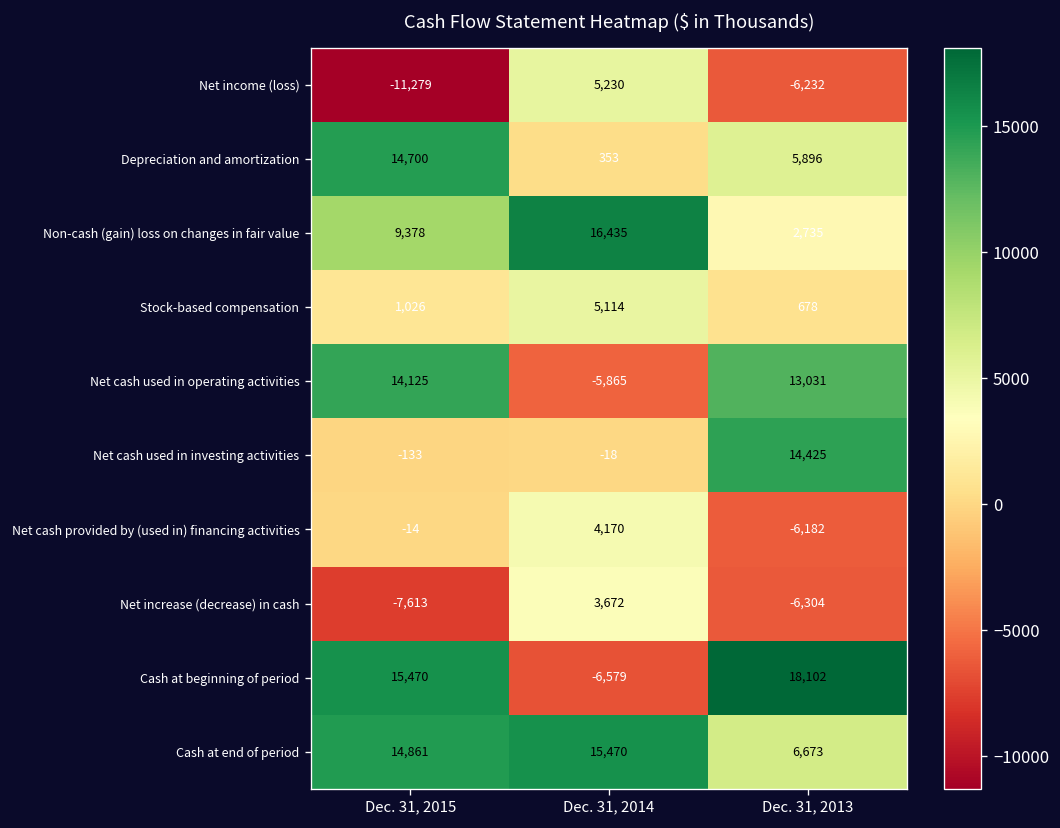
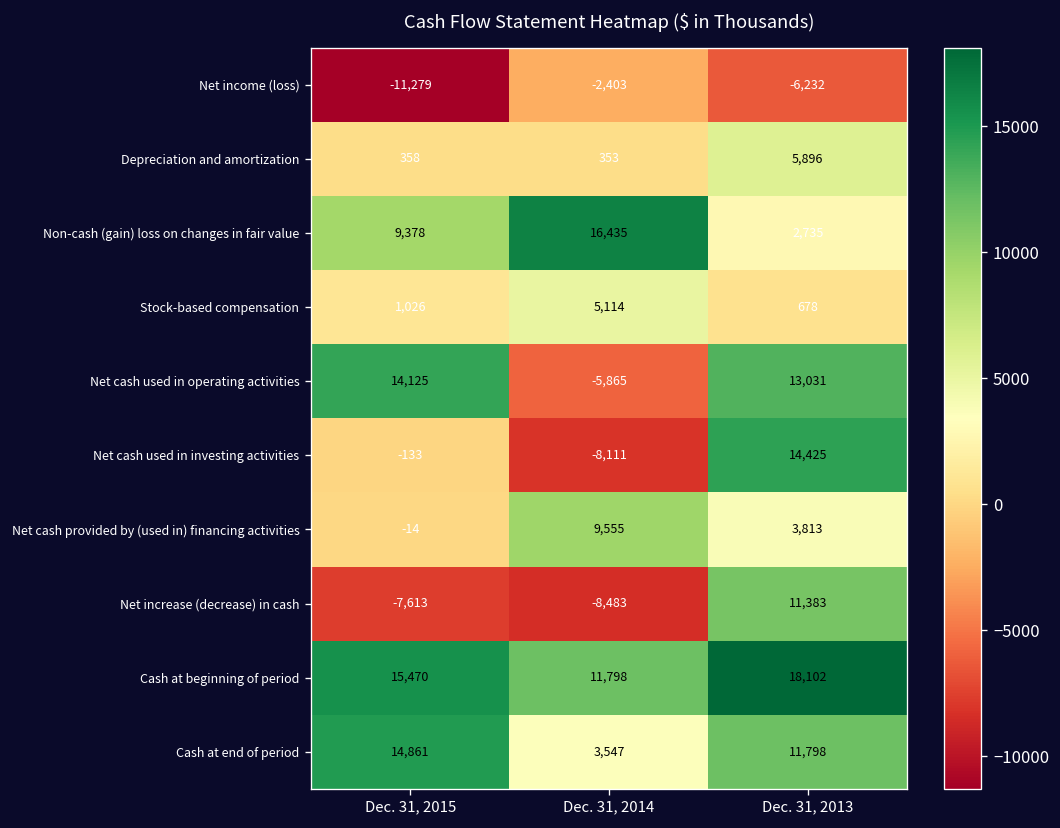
Net income (loss), Dec. 31, 2014: 5,230 -> -2,403
Depreciation and amortization, Dec. 31, 2015: 14,700 -> 358
Net cash used in investing activities, Dec. 31, 2014: -18 -> -8,111
Net cash provided by (used in) financing activities, Dec. 31, 2014: 4,170 -> 9,555
Net cash provided by (used in) financing activities, Dec. 31, 2013: -6,182 -> 3,813
Net increase (decrease) in cash, Dec. 31, 2014: 3,672 -> -8,483
Net increase (decrease) in cash, Dec. 31, 2013: -6,304 -> 11,383
Cash at beginning of period, Dec. 31, 2014: -6,579 -> 11,798
Cash at end of period, Dec. 31, 2014: 15,470 -> 3,547
Cash at end of period, Dec. 31, 2013: 6,673 -> 11,798
